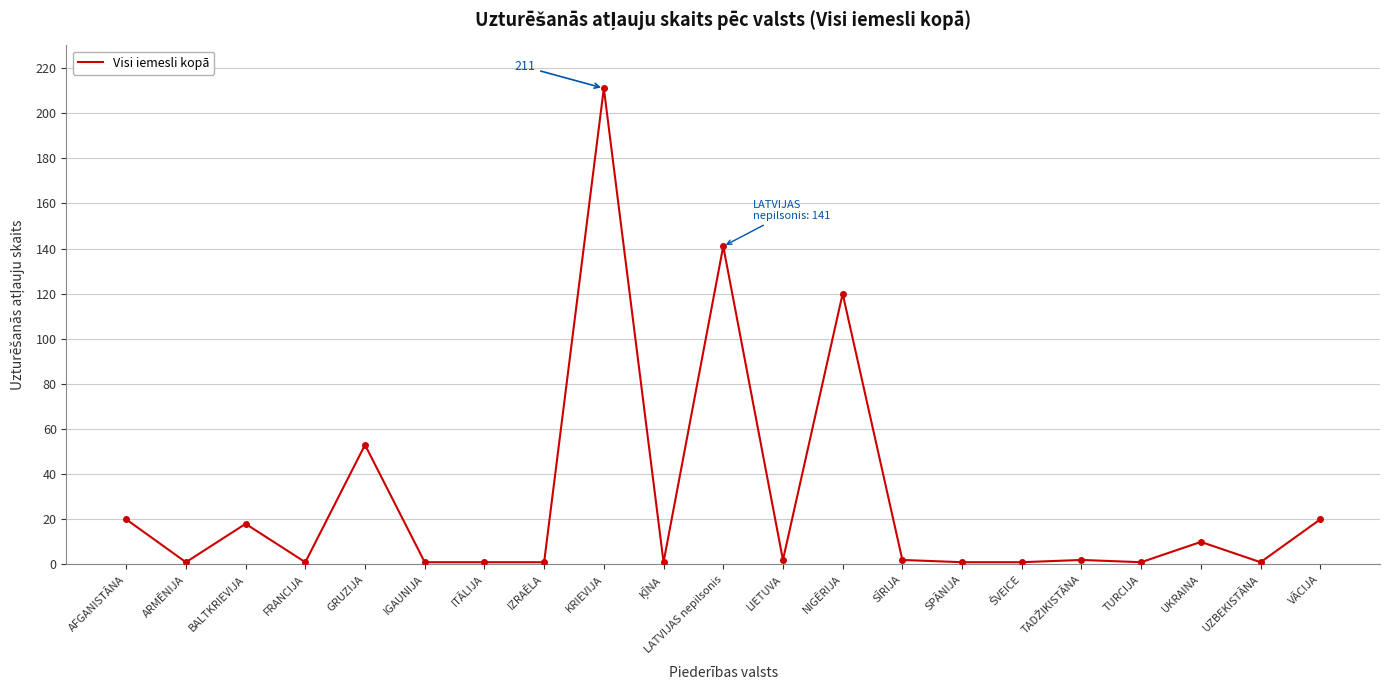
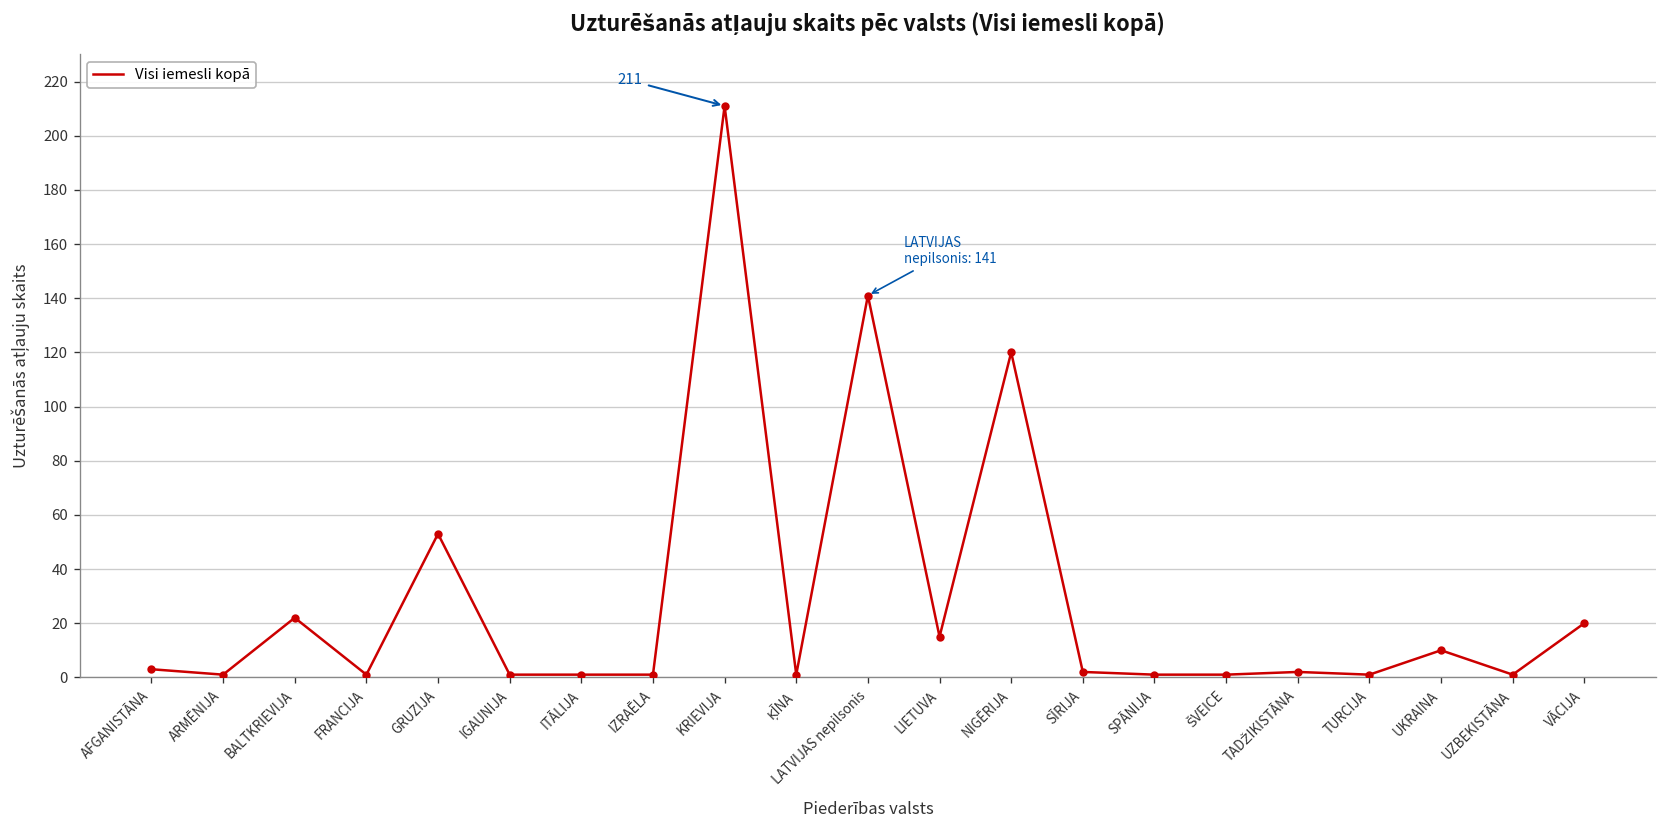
AFGANISTĀNA: 20 -> 3
BALTKRIEVIJA: 18 -> 22
LIETUVA: 2 -> 15
